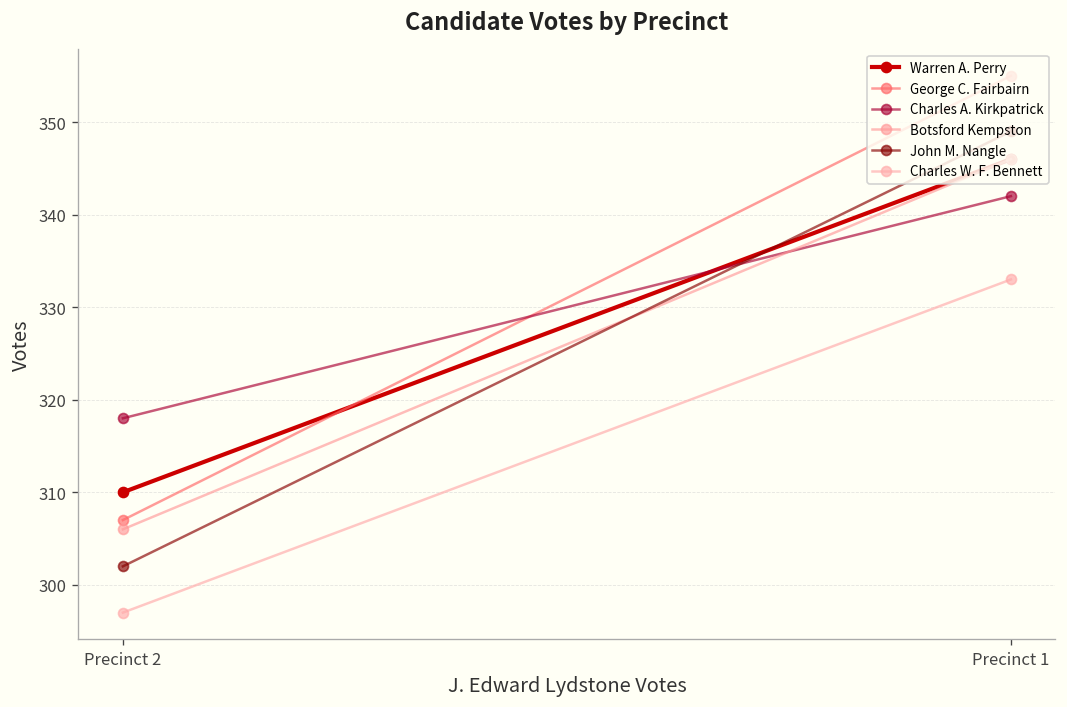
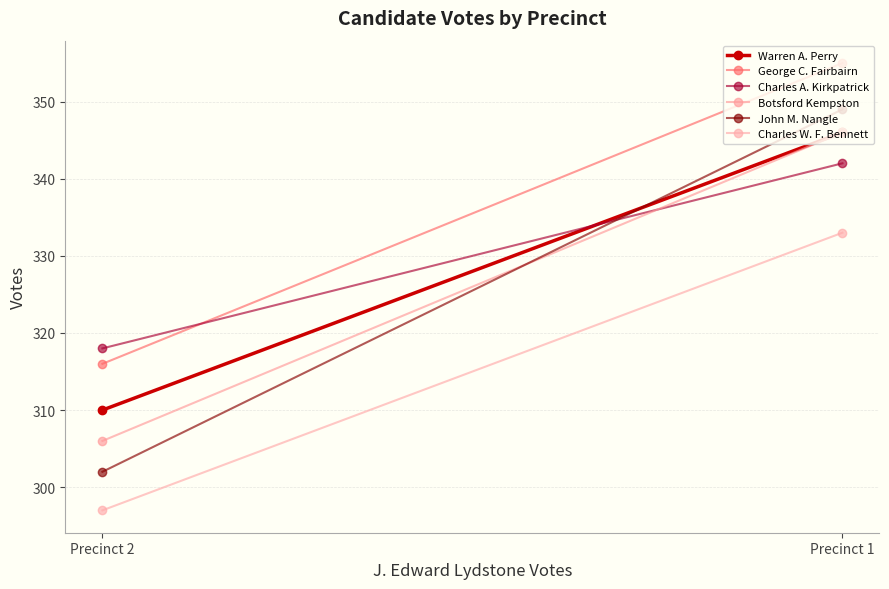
George C. Fairbairn, Precinct 2: 307 -> 316
